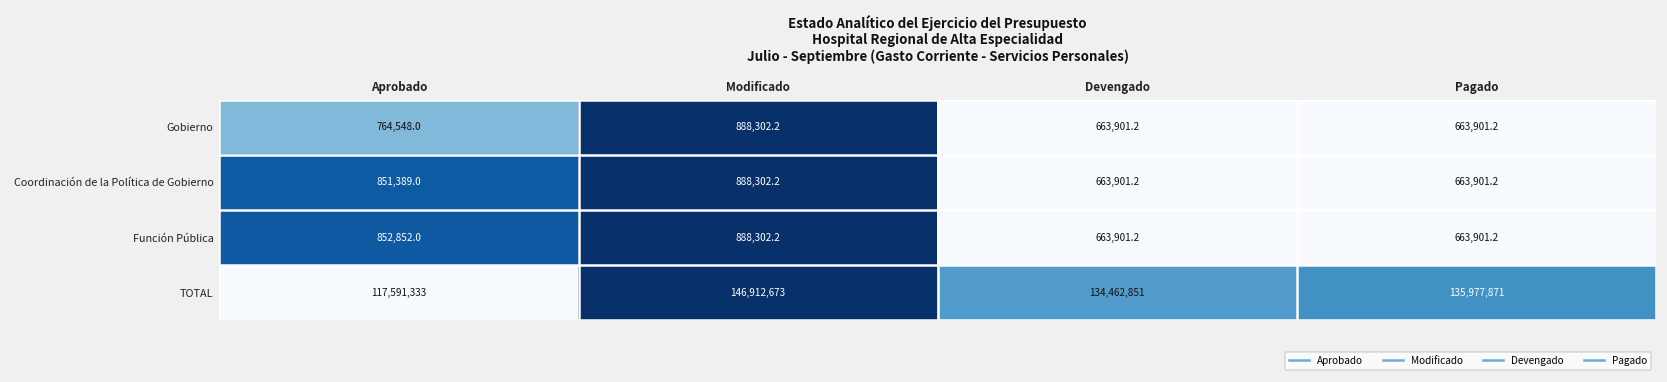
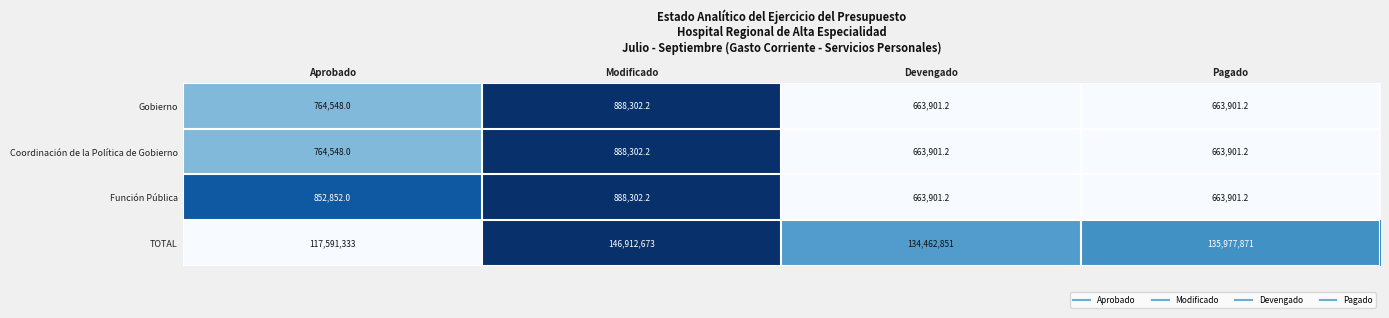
Coordinación de la Política de Gobierno, Aprobado: 851,389.0 -> 764,548.0
